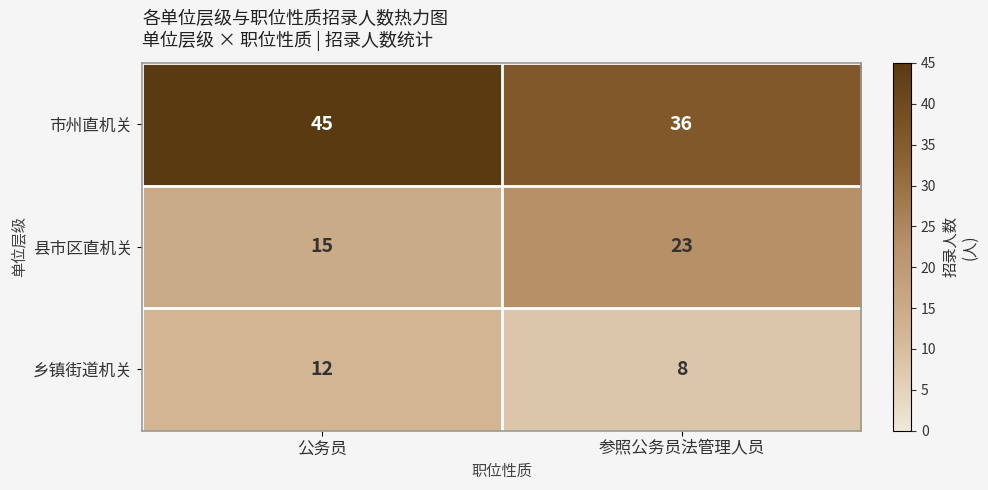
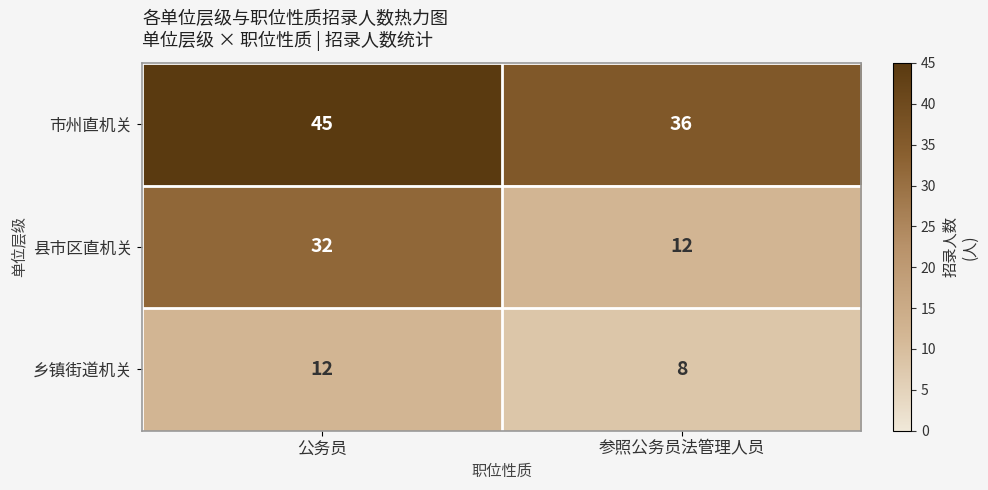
县市区直机关, 公务员: 15 -> 32
县市区直机关, 参照公务员法管理人员: 23 -> 12
